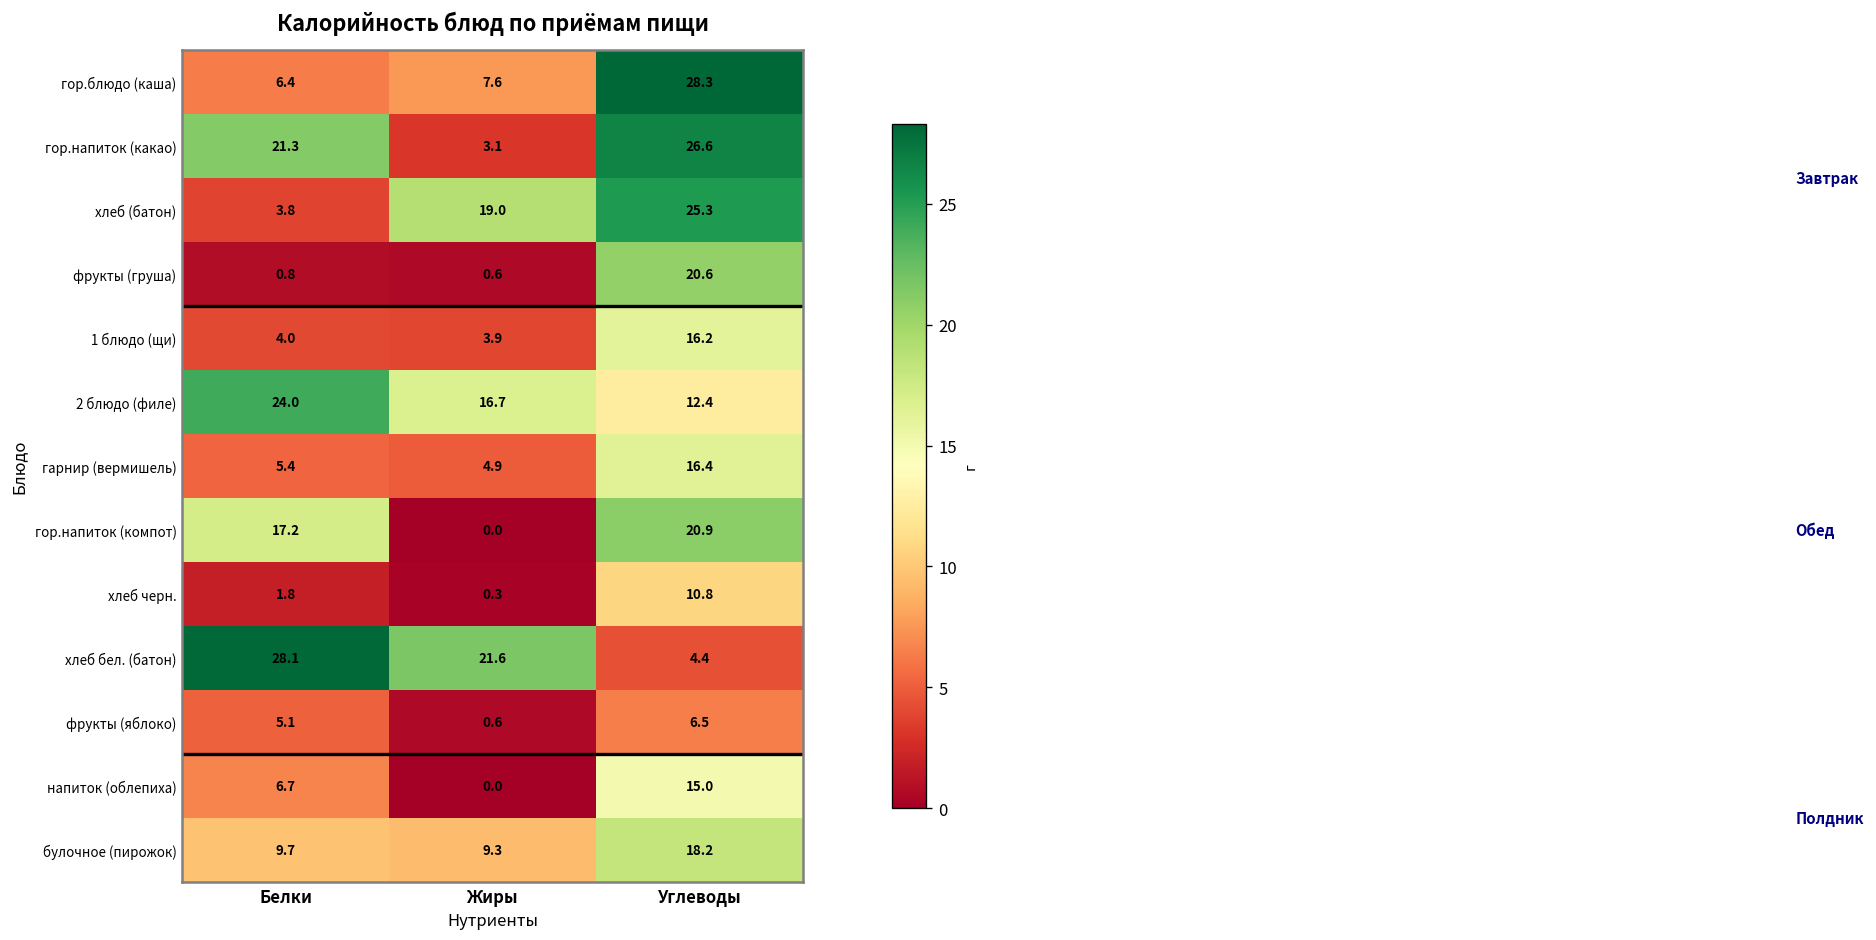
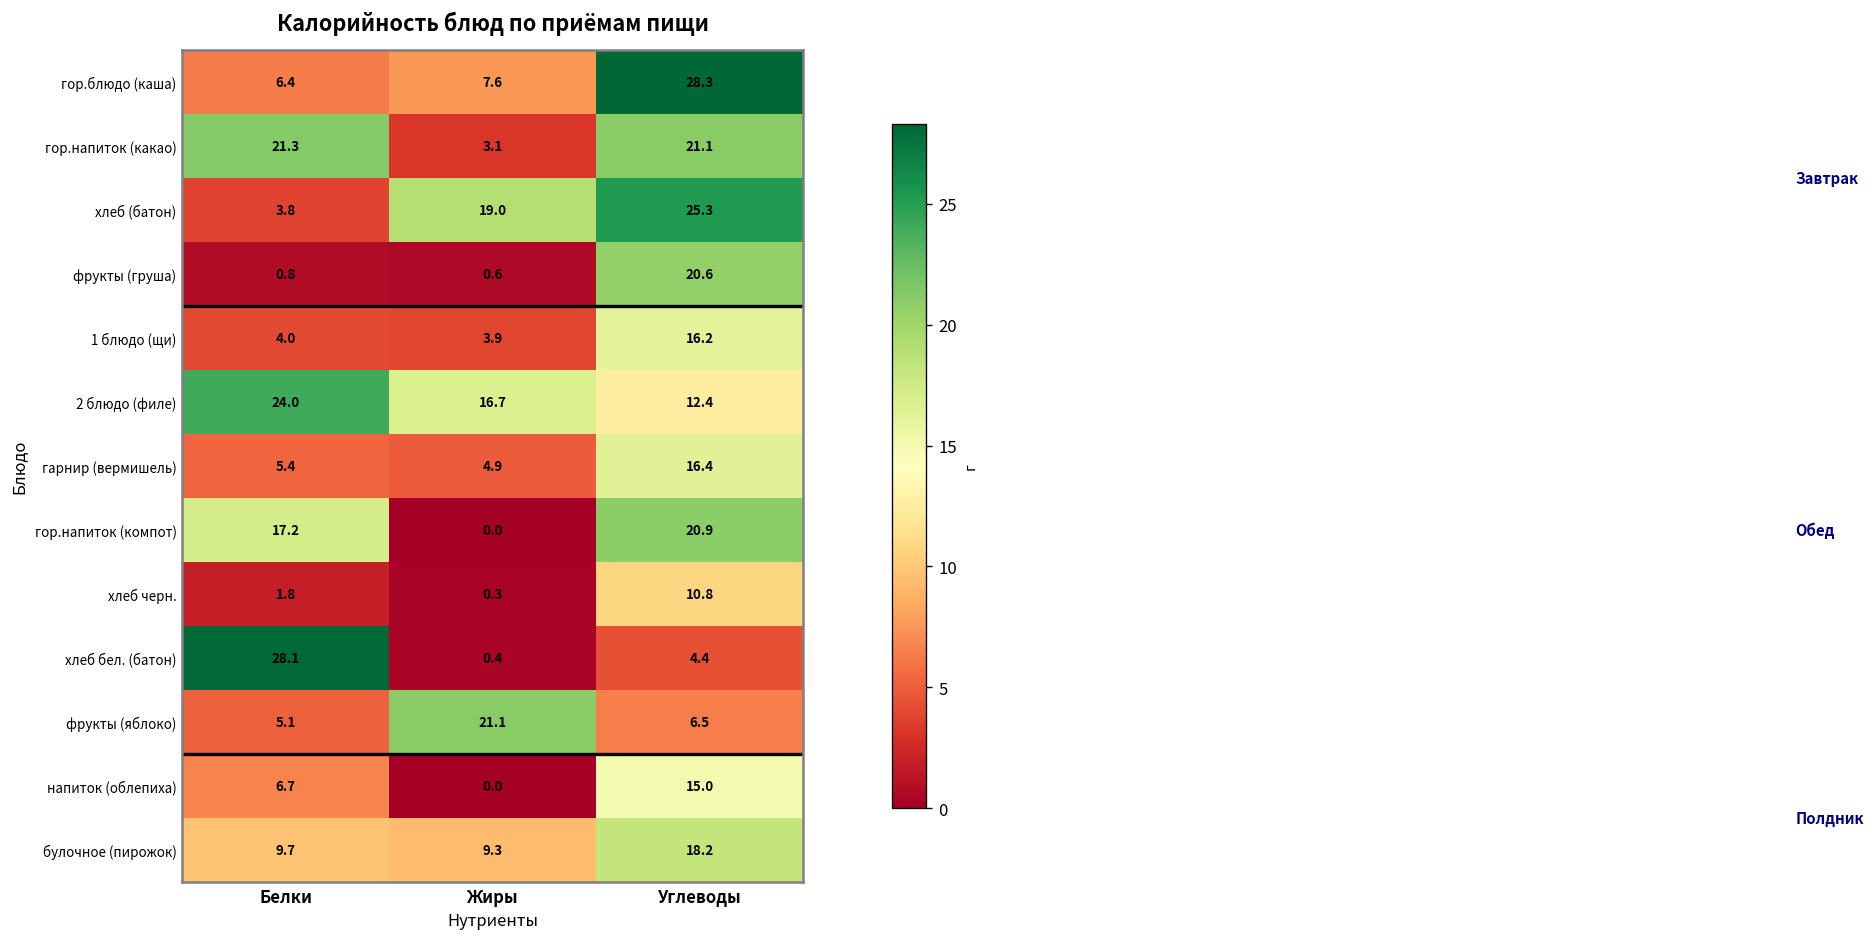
гор.напиток (какао), Углеводы: 26.6 -> 21.1
хлеб бел. (батон), Жиры: 21.6 -> 0.4
фрукты (яблоко), Жиры: 0.6 -> 21.1
